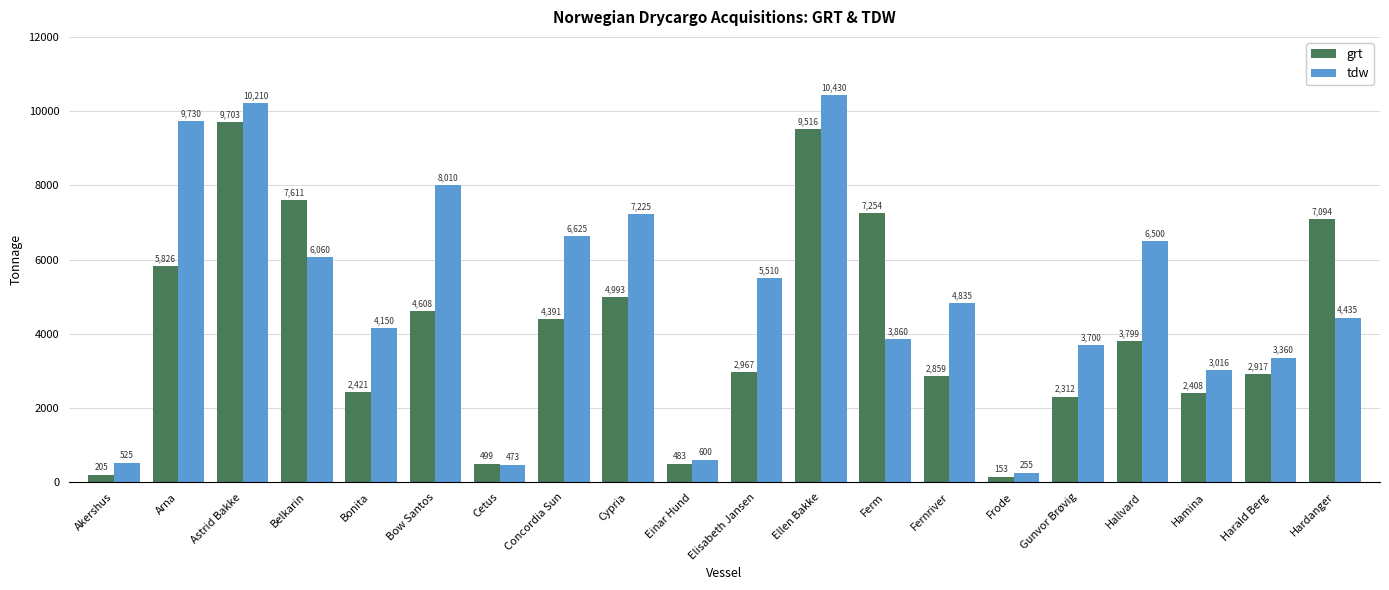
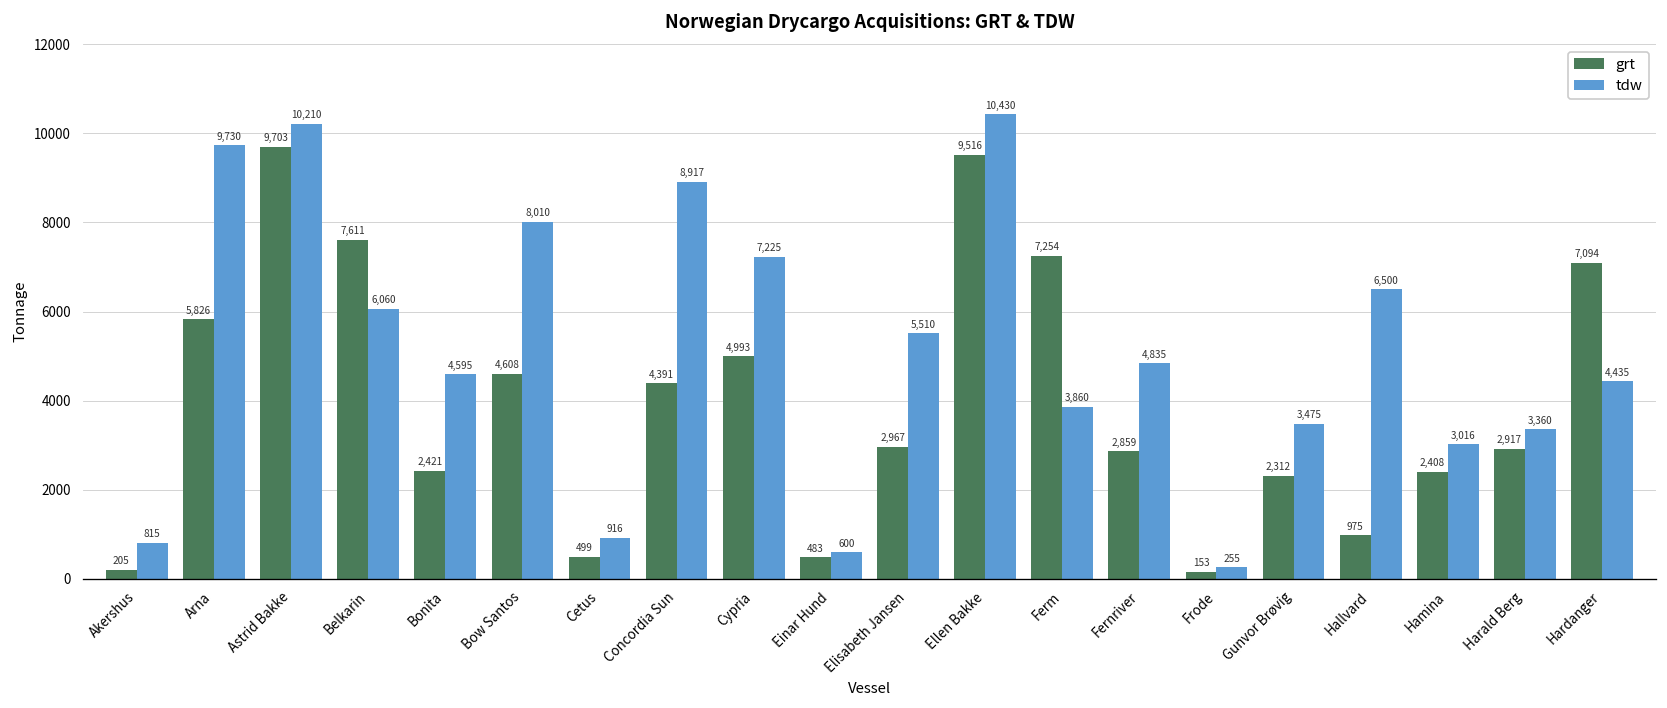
tdw, Akershus: 525 -> 815
tdw, Bonita: 4,150 -> 4,595
tdw, Cetus: 473 -> 916
tdw, Concordia Sun: 6,625 -> 8,917
tdw, Gunvor Brøvig: 3,700 -> 3,475
grt, Hallvard: 3,799 -> 975
